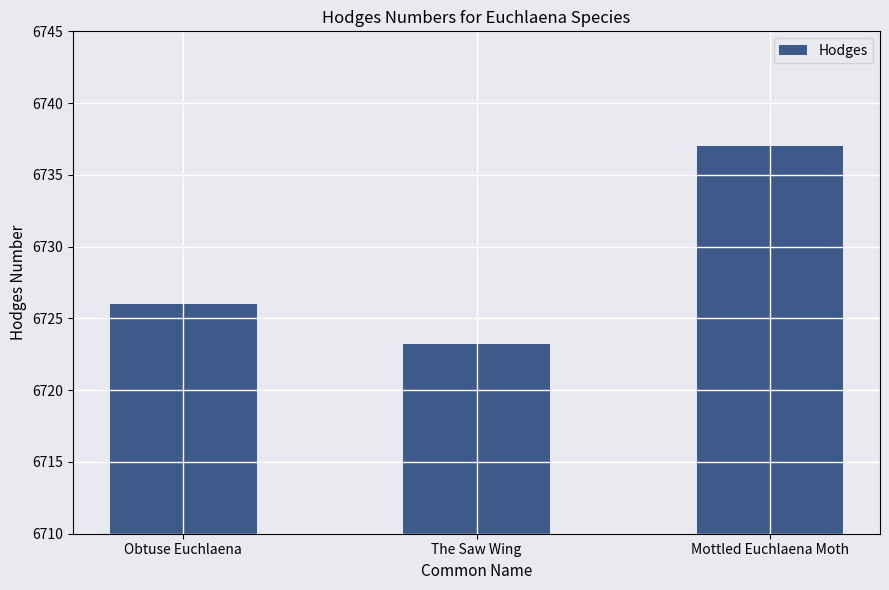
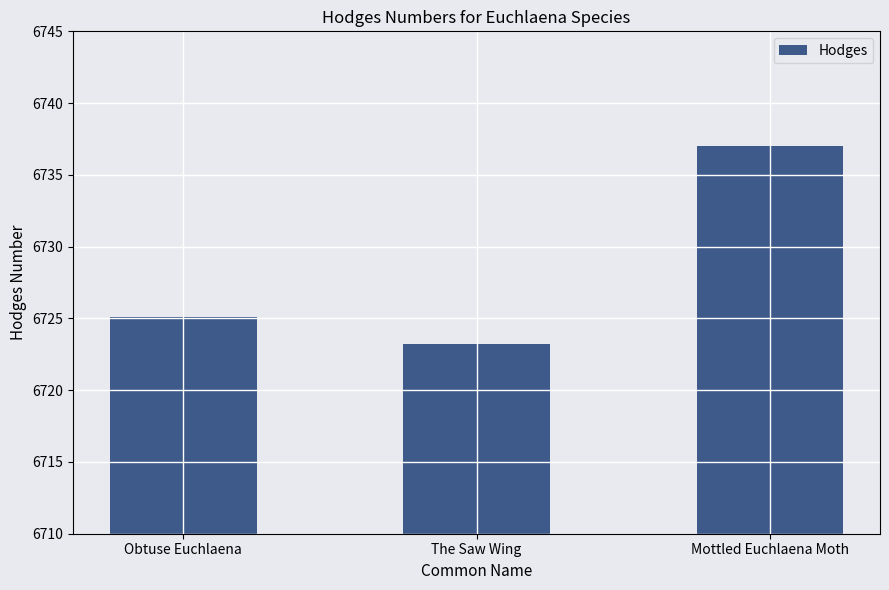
Obtuse Euchlaena: 6726.0 -> 6725.1
